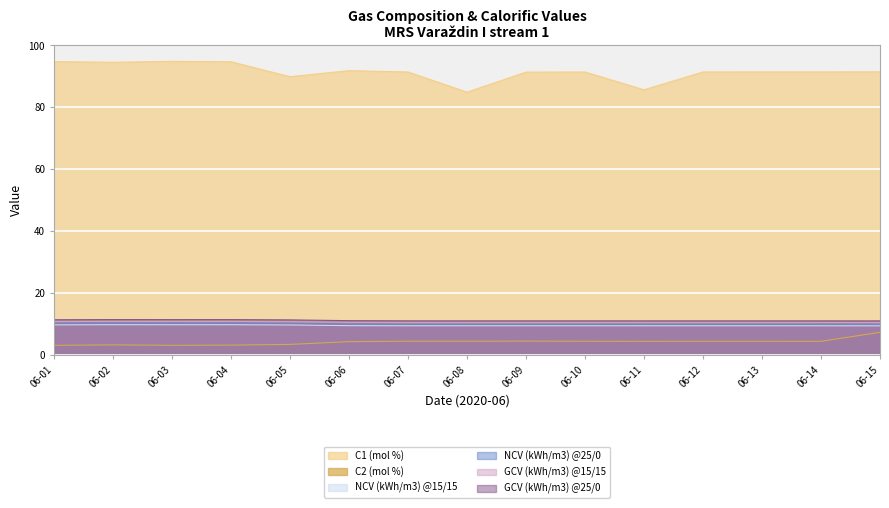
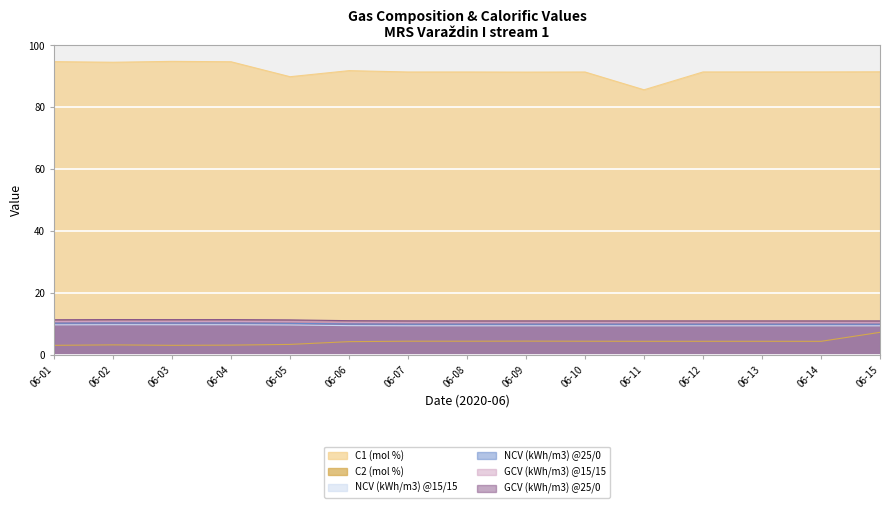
C1 (mol %), 06-08: 85 -> 91
